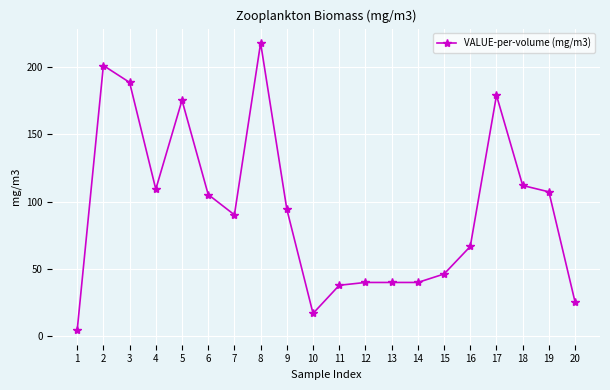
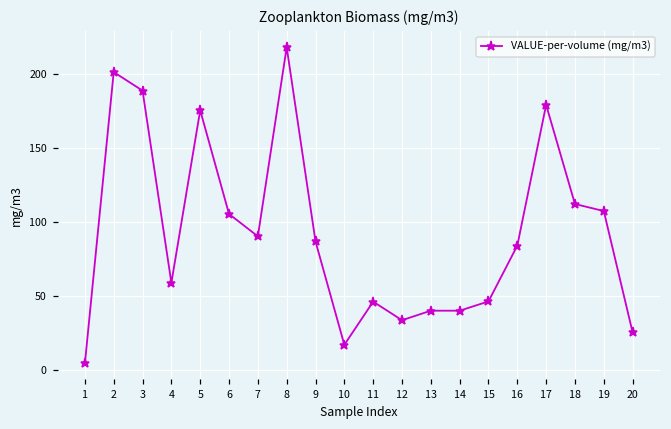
4: 109 -> 59
9: 94 -> 87
11: 38 -> 46
12: 40 -> 33
16: 67 -> 84
